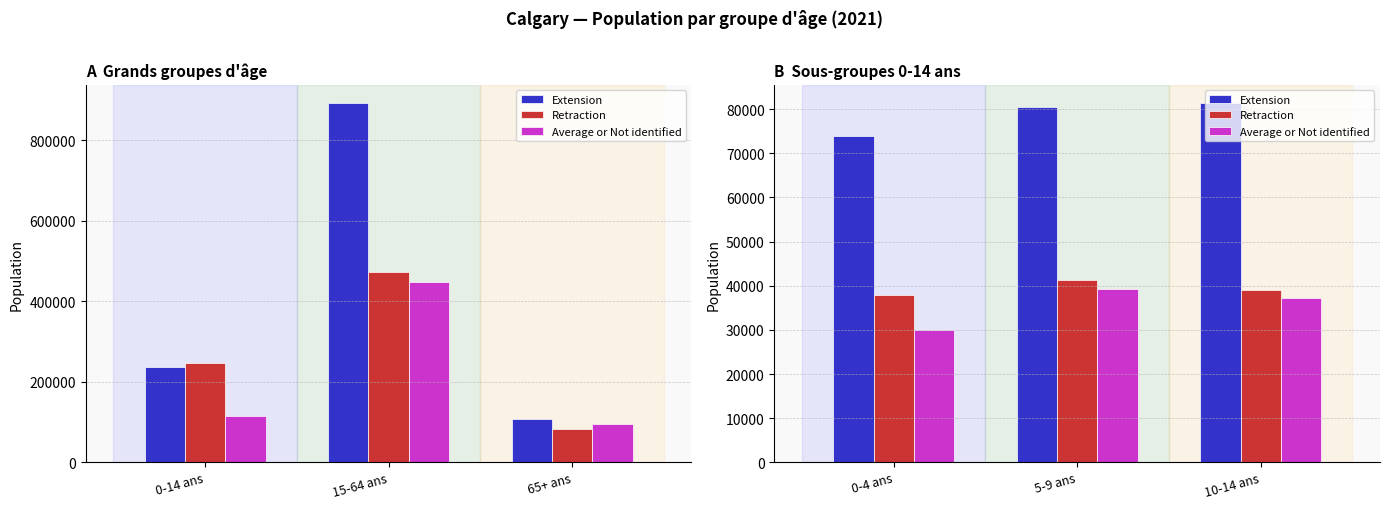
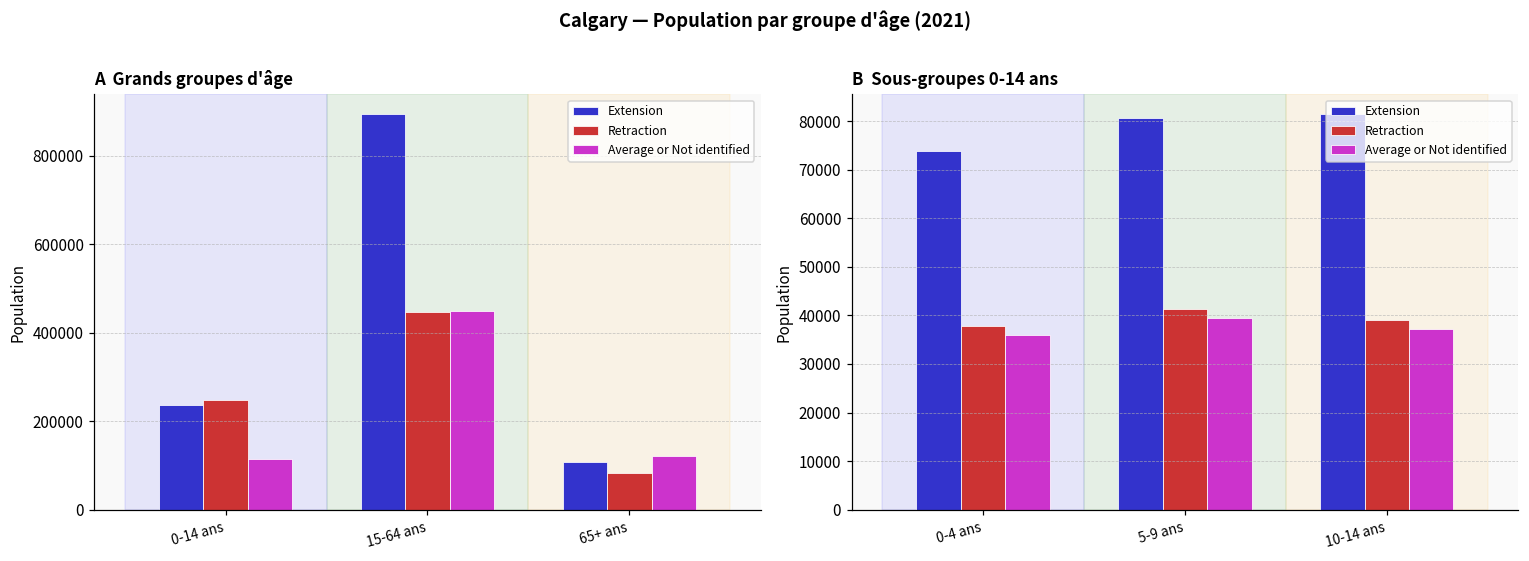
A Grands groupes d'âge, Retraction, 15-64 ans: 470000 -> 450000
A Grands groupes d'âge, Average or Not identified, 65+ ans: 100000 -> 120000
B Sous-groupes 0-14 ans, Average or Not identified, 0-4 ans: 30000 -> 36000
